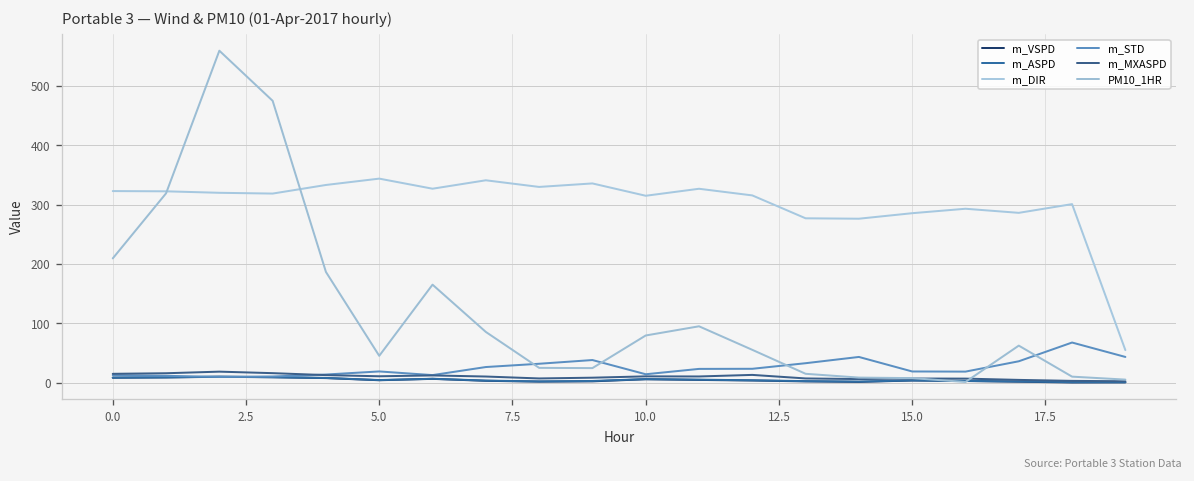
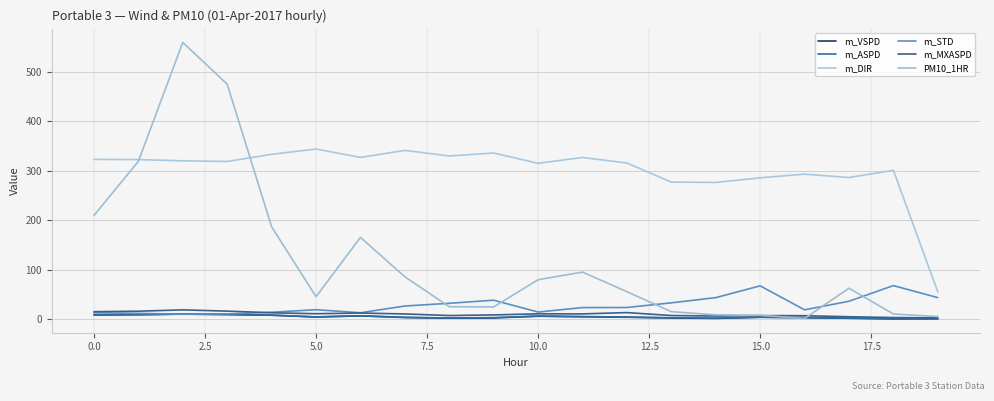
m_STD, 15.0: 20 -> 70
